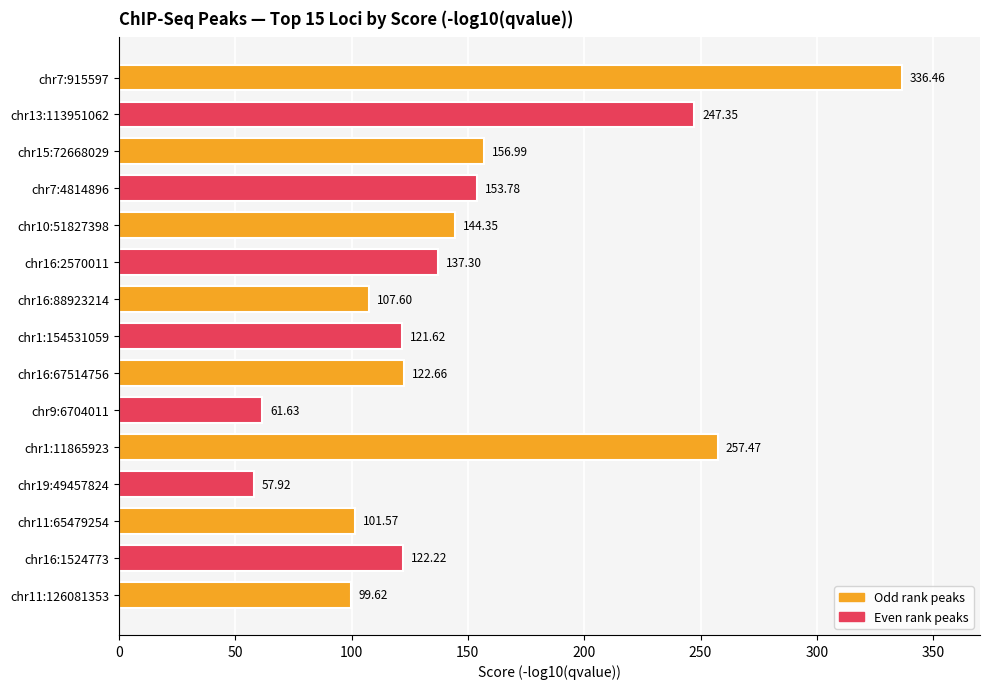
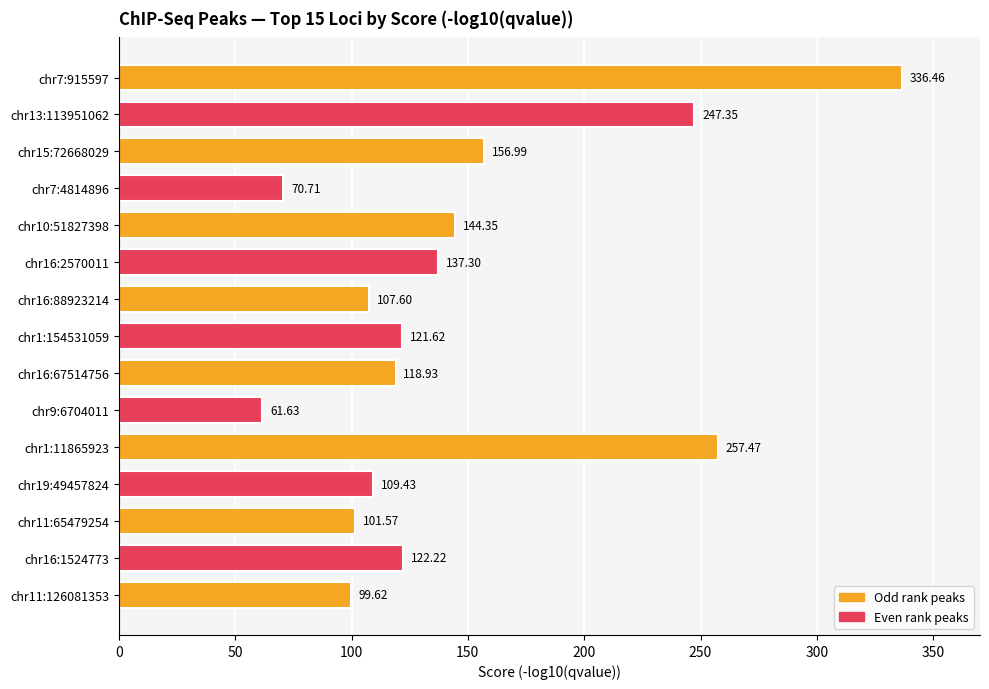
chr7:4814896: 153.78 -> 70.71
chr16:67514756: 122.66 -> 118.93
chr19:49457824: 57.92 -> 109.43
